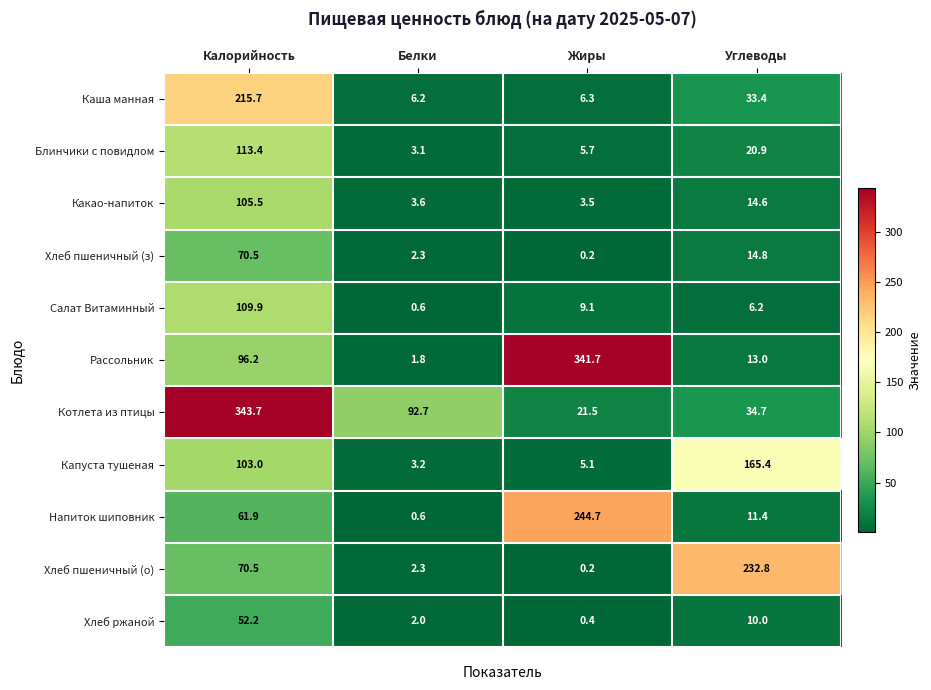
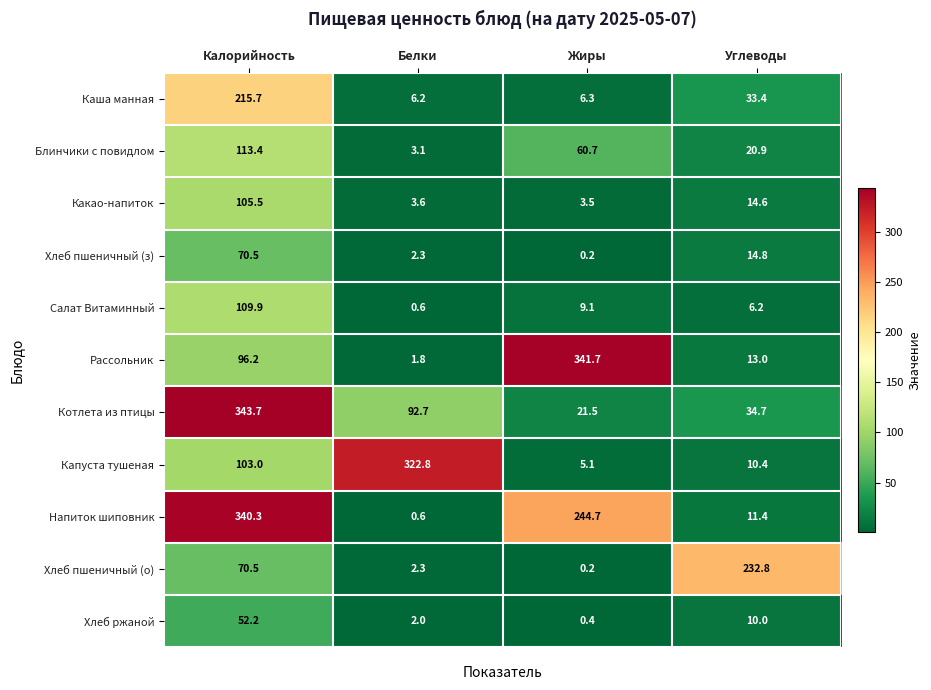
Блинчики с повидлом, Жиры: 5.7 -> 60.7
Капуста тушеная, Белки: 3.2 -> 322.8
Капуста тушеная, Углеводы: 165.4 -> 10.4
Напиток шиповник, Калорийность: 61.9 -> 340.3
